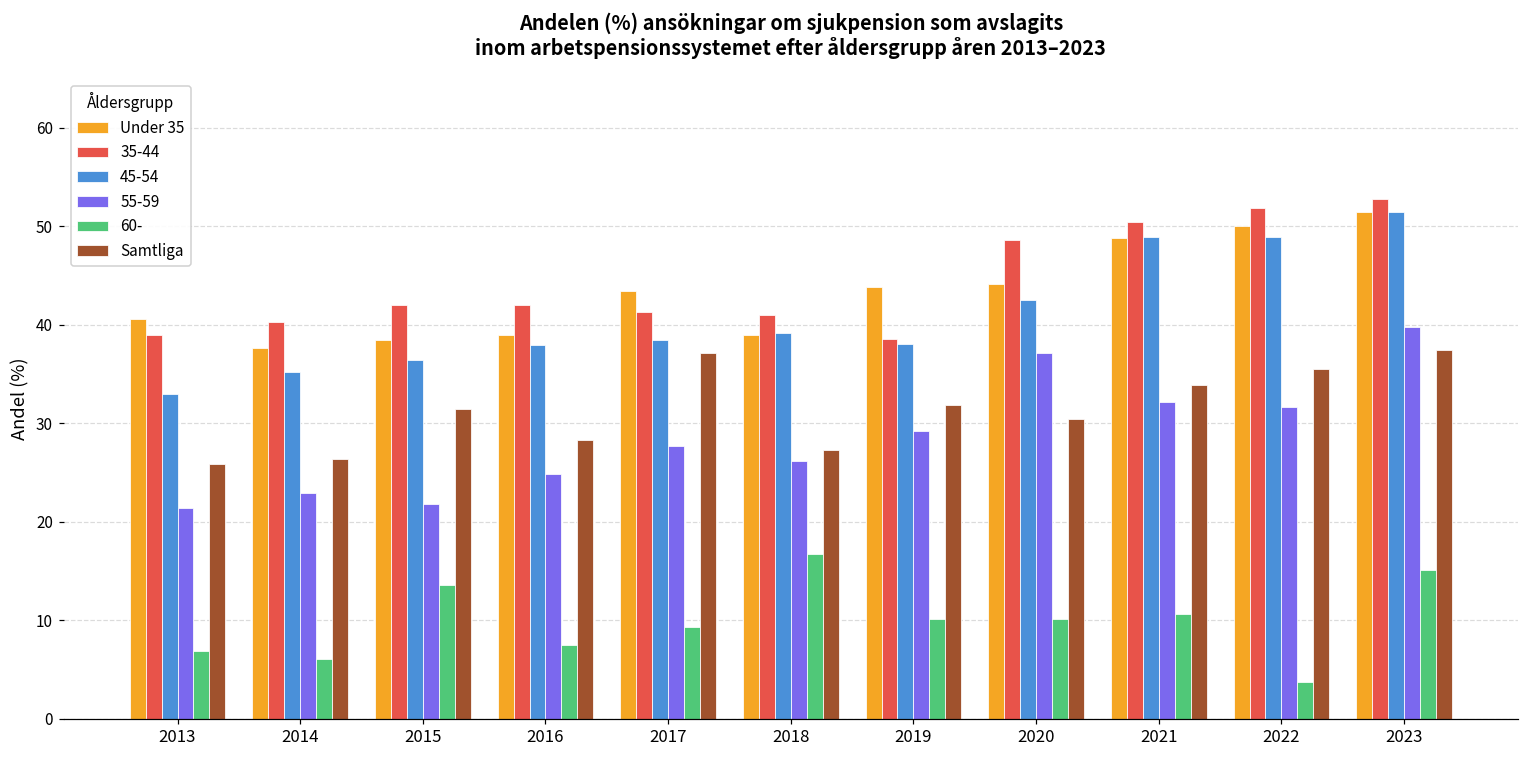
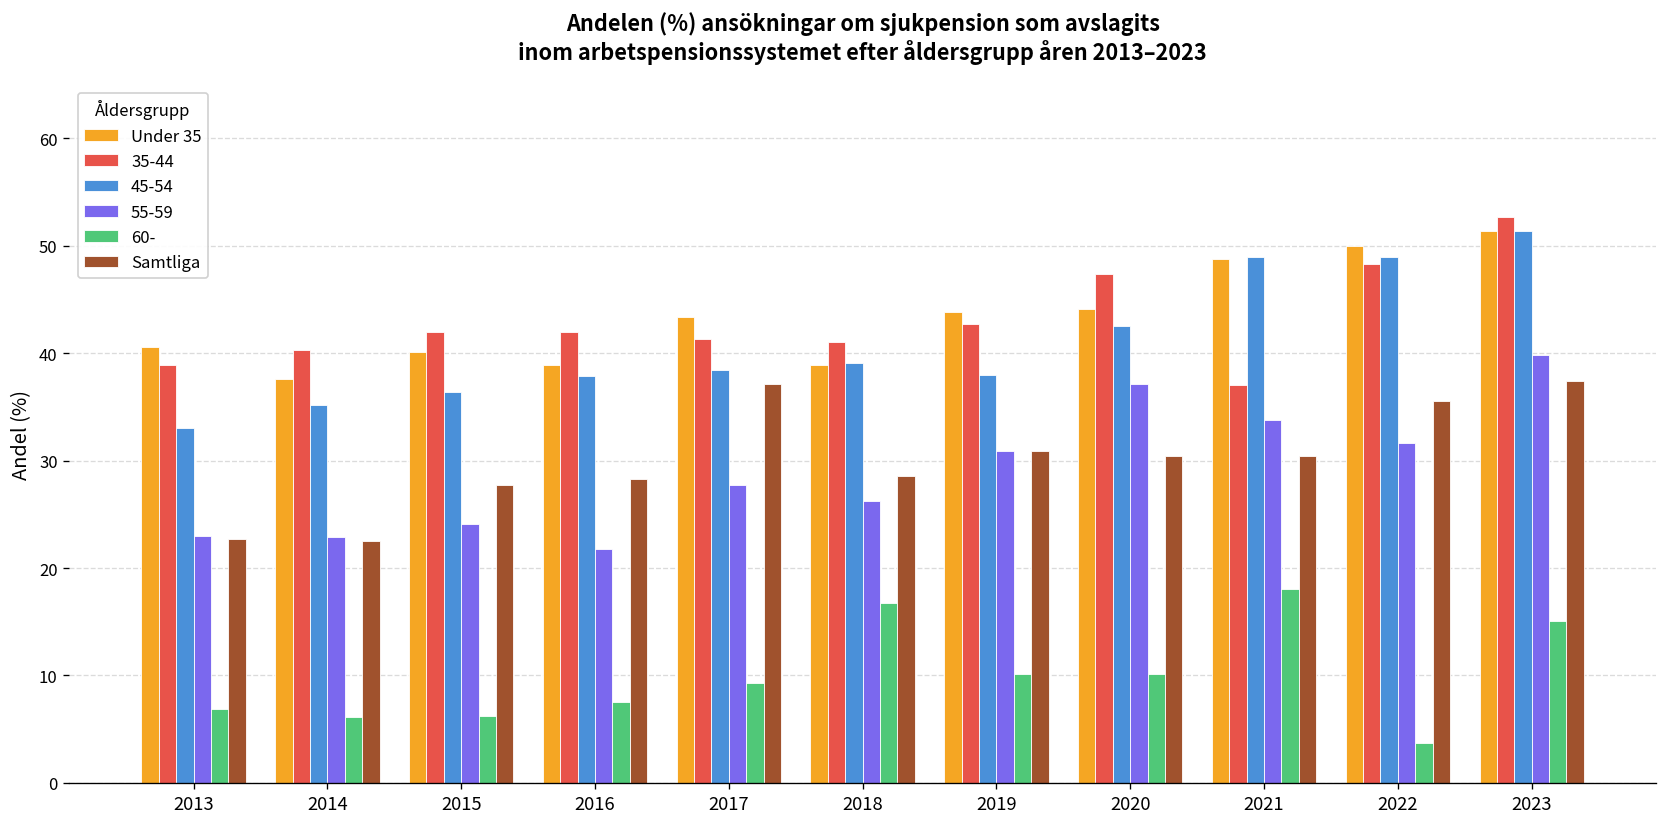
55-59, 2013: 21 -> 23
Samtliga, 2013: 26 -> 23
Samtliga, 2014: 26 -> 23
Under 35, 2015: 38 -> 40
55-59, 2015: 22 -> 24
60-, 2015: 14 -> 6
Samtliga, 2015: 31 -> 28
55-59, 2016: 25 -> 22
Samtliga, 2018: 27 -> 29
35-44, 2019: 39 -> 43
55-59, 2019: 29 -> 31
Samtliga, 2019: 32 -> 31
35-44, 2020: 49 -> 47
35-44, 2021: 50 -> 37
55-59, 2021: 32 -> 34
60-, 2021: 11 -> 18
Samtliga, 2021: 34 -> 30
35-44, 2022: 52 -> 48
